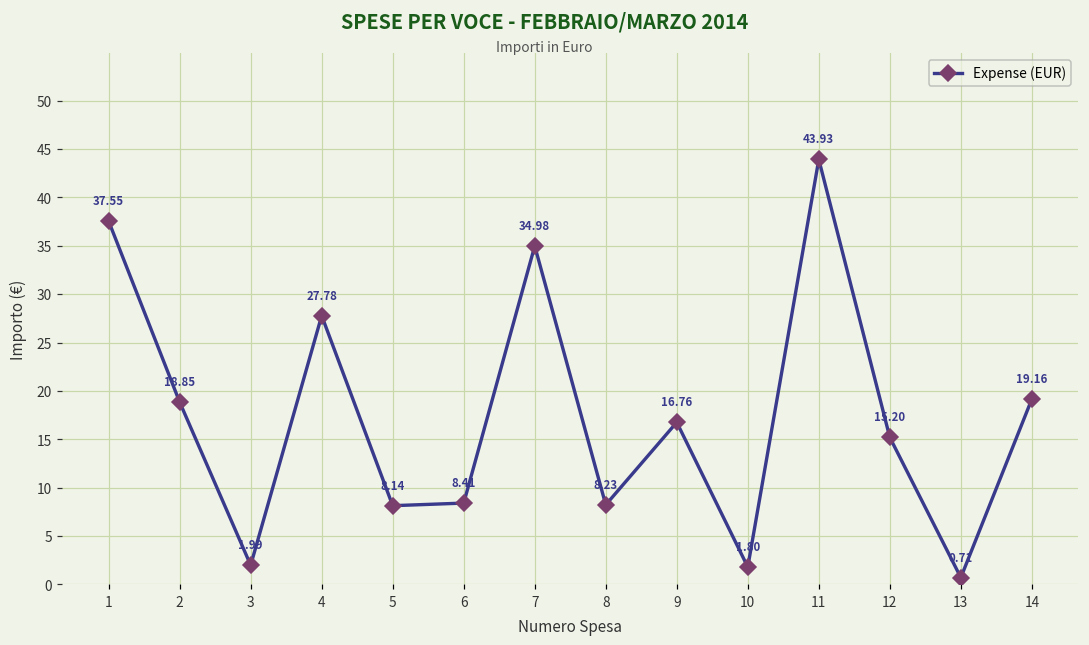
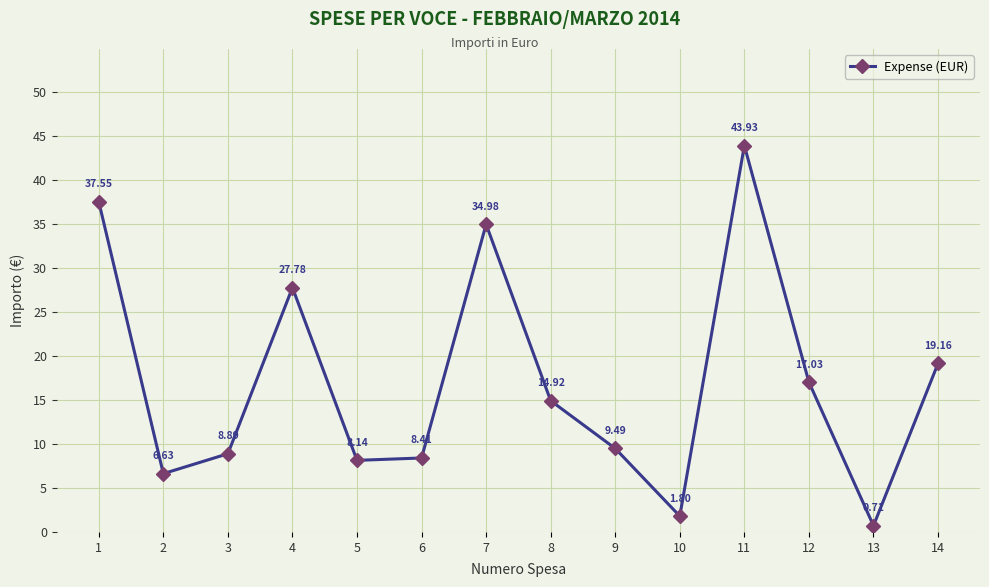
2: 18.85 -> 6.63
3: 1.99 -> 8.89
8: 8.23 -> 14.92
9: 16.76 -> 9.49
12: 15.20 -> 17.03
